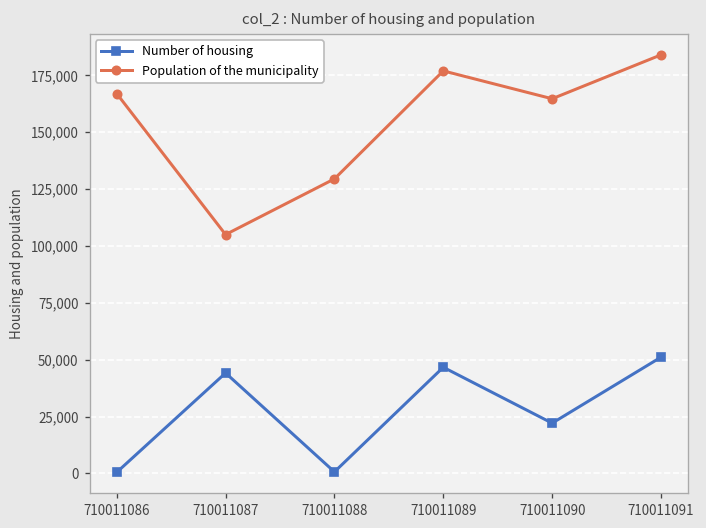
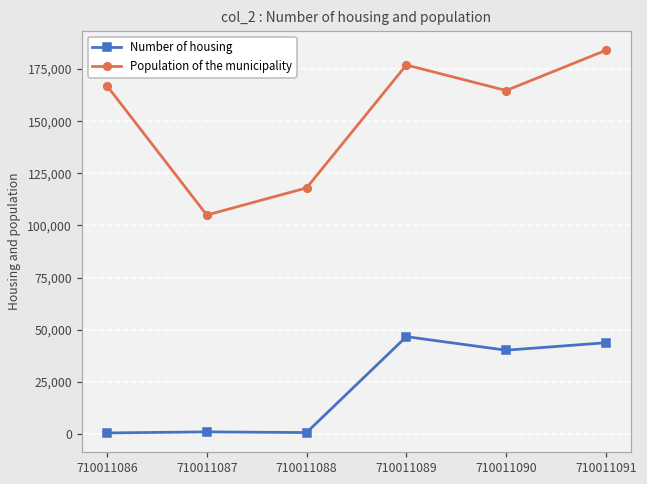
Number of housing, 710011087: 44,000 -> 1,000
Population of the municipality, 710011088: 129,000 -> 118,000
Number of housing, 710011090: 22,000 -> 40,000
Number of housing, 710011091: 51,000 -> 44,000
